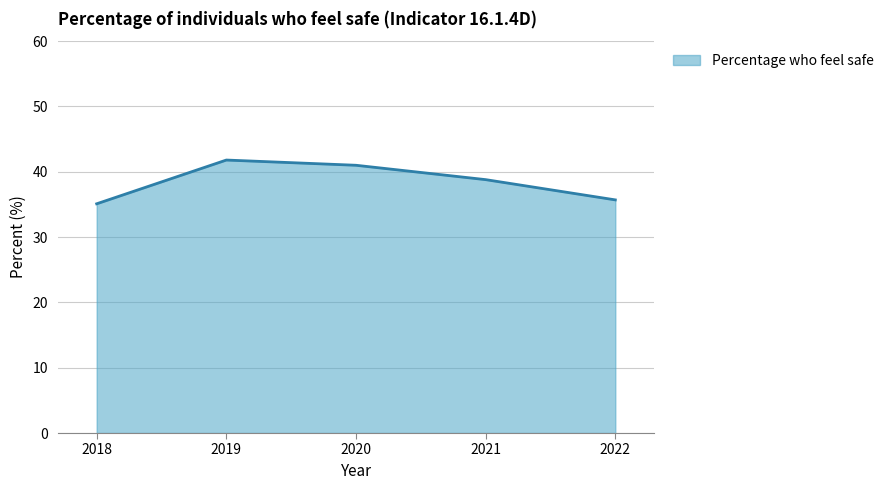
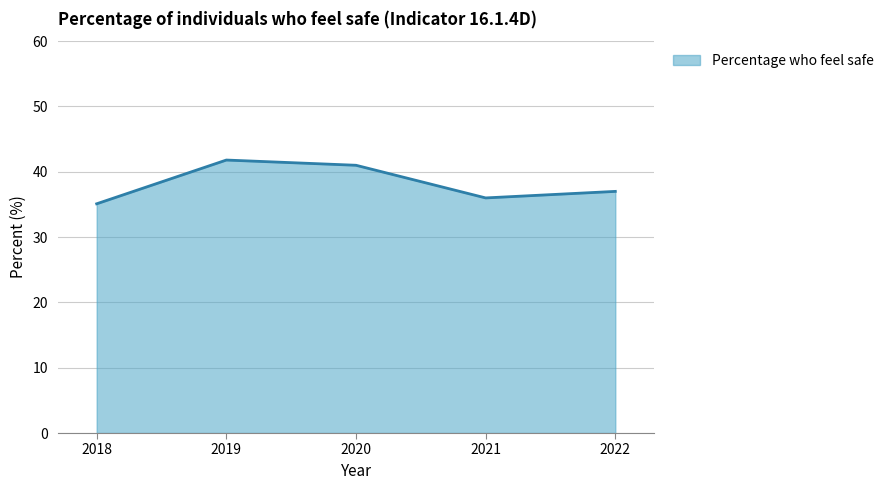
2021: 39 -> 36
2022: 36 -> 37
